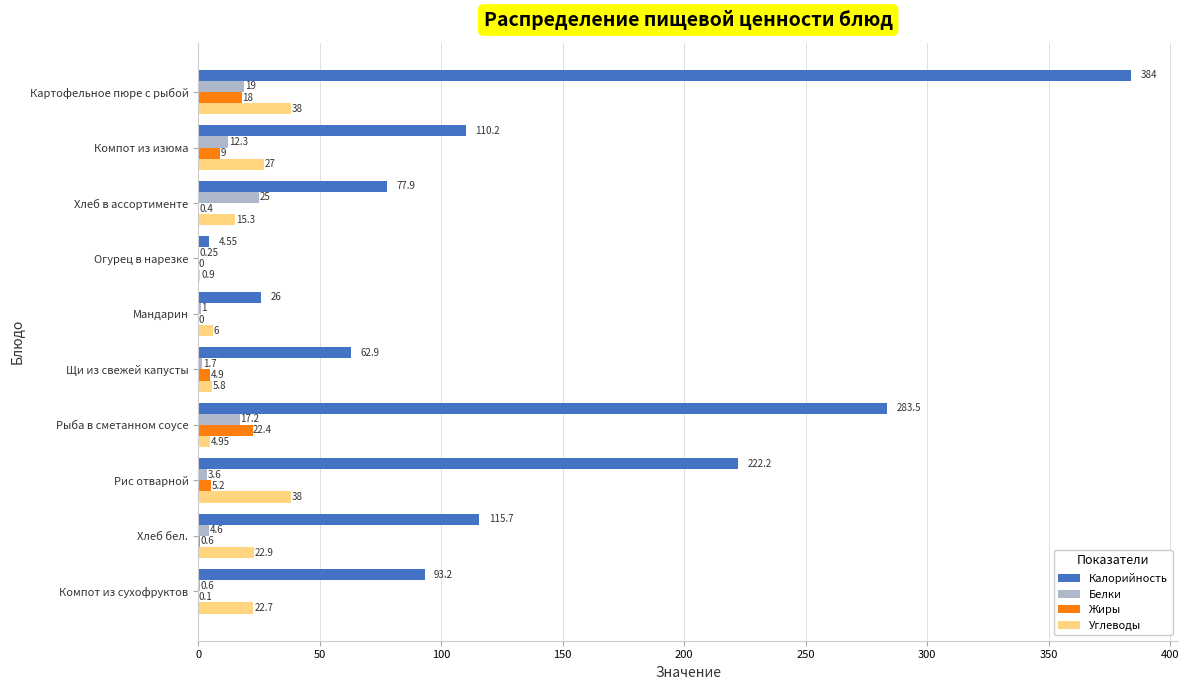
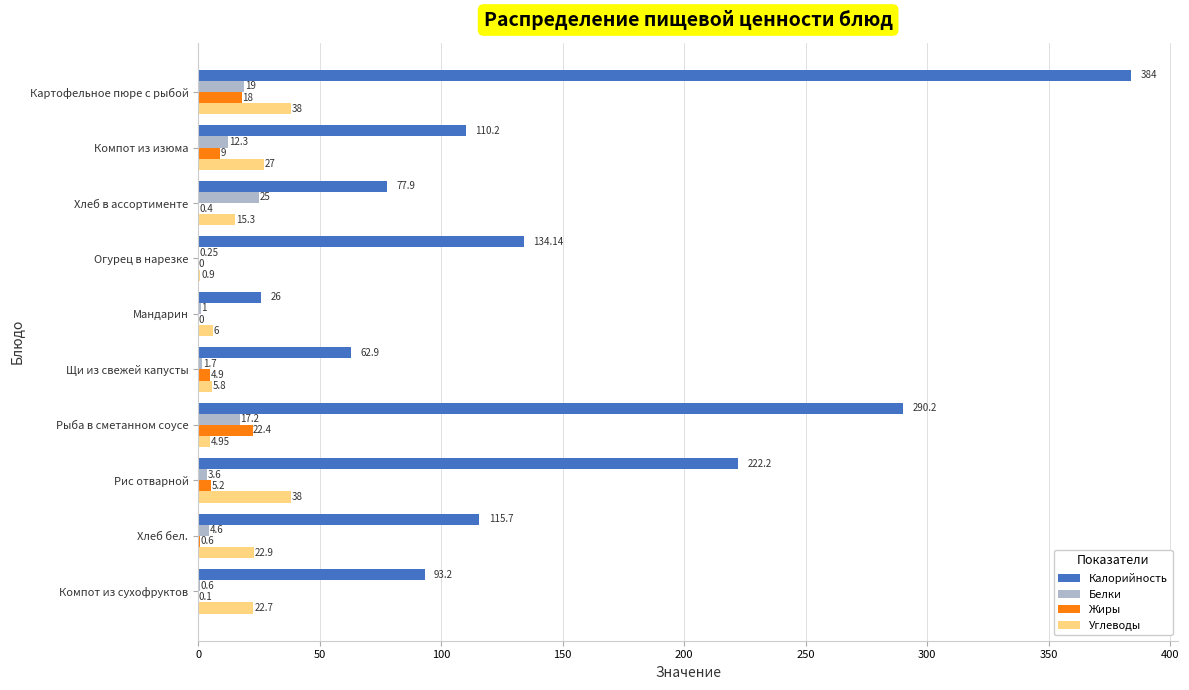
Калорийность, Огурец в нарезке: 4.55 -> 134.14
Калорийность, Рыба в сметанном соусе: 283.5 -> 290.2
